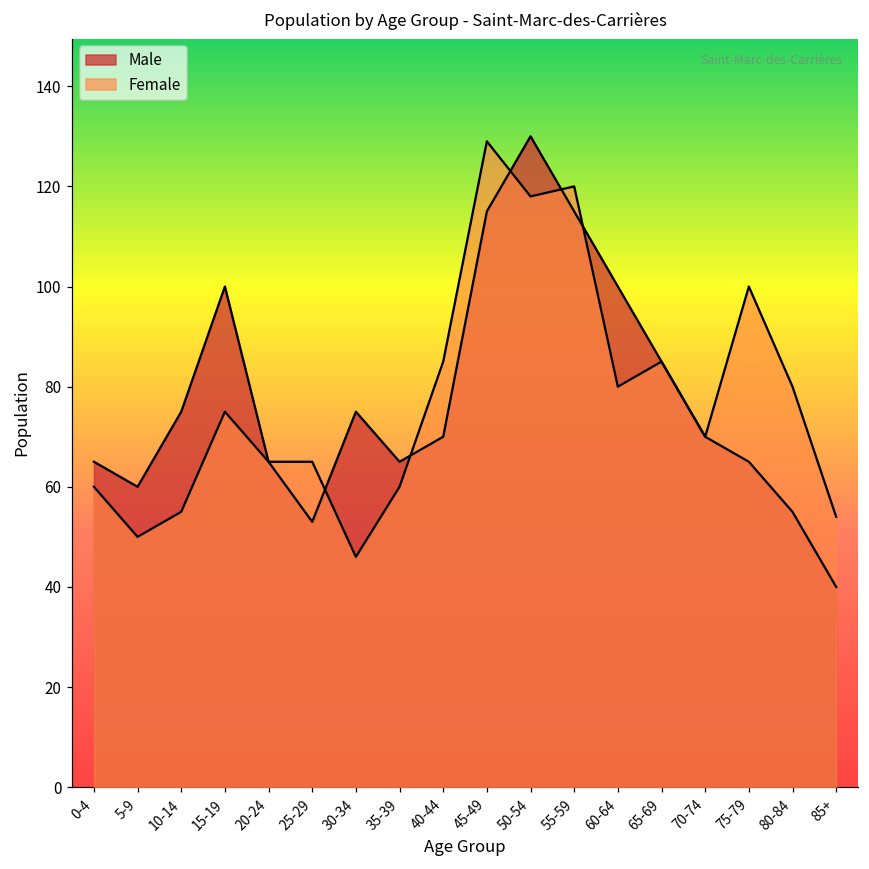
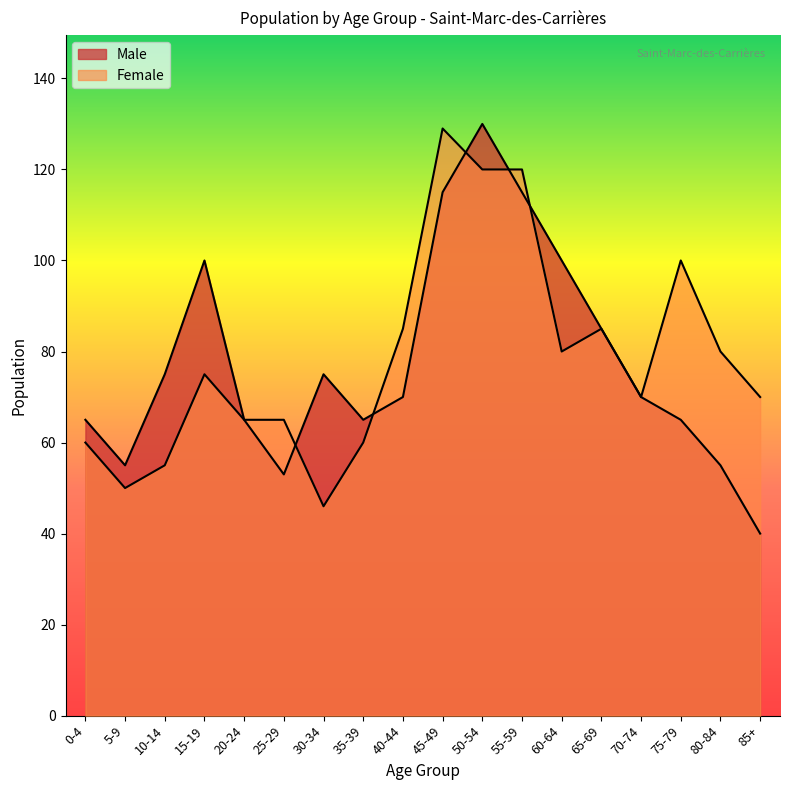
Male, 5-9: 60 -> 55
Female, 50-54: 118 -> 120
Female, 85+: 54 -> 70
